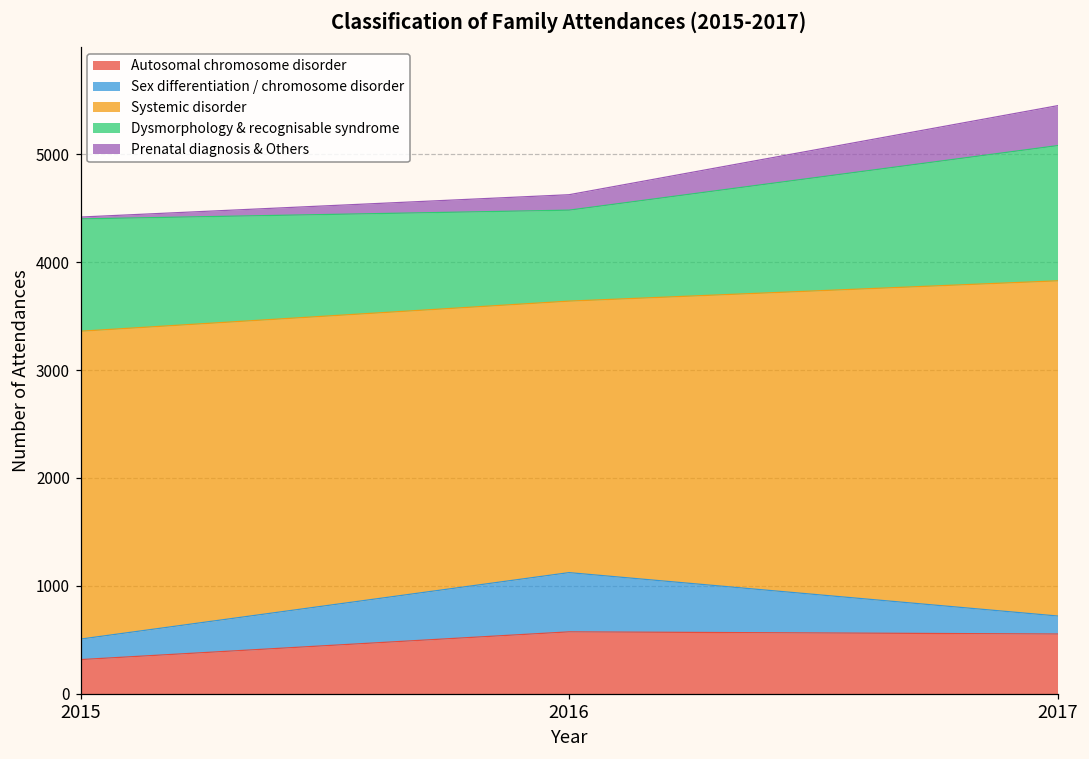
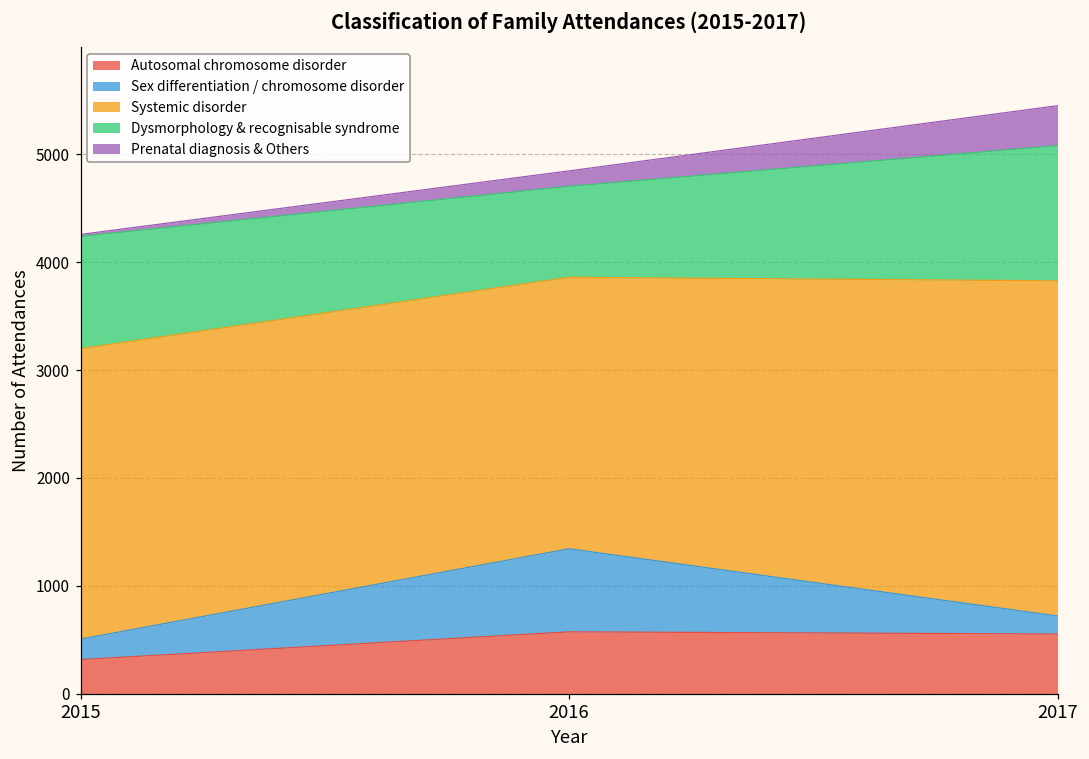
Systemic disorder, 2015: 2900 -> 2700
Sex differentiation / chromosome disorder, 2016: 500 -> 800
